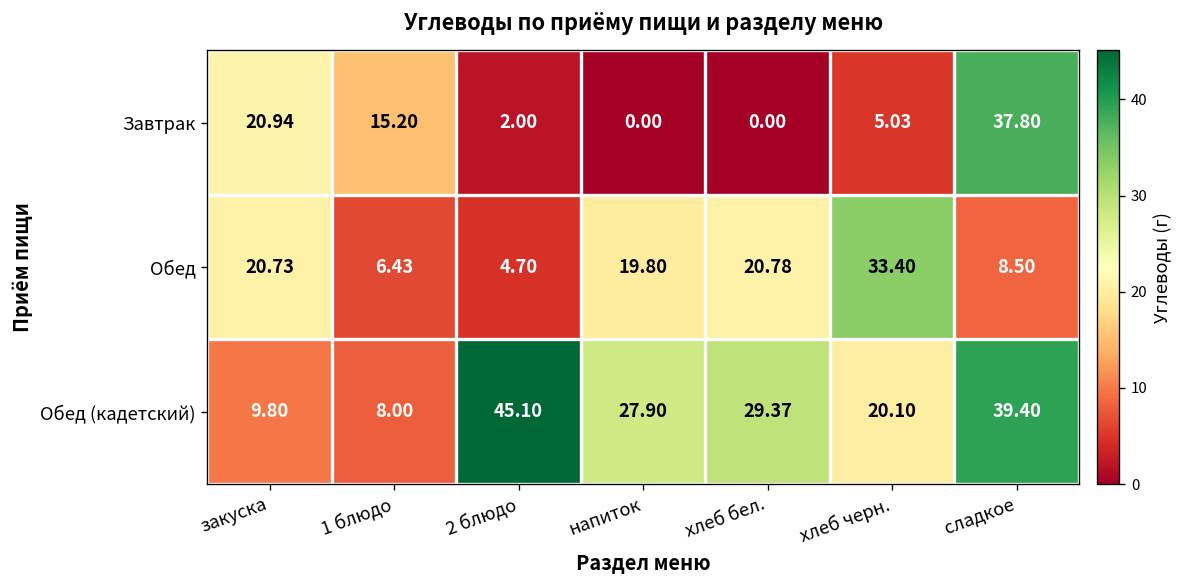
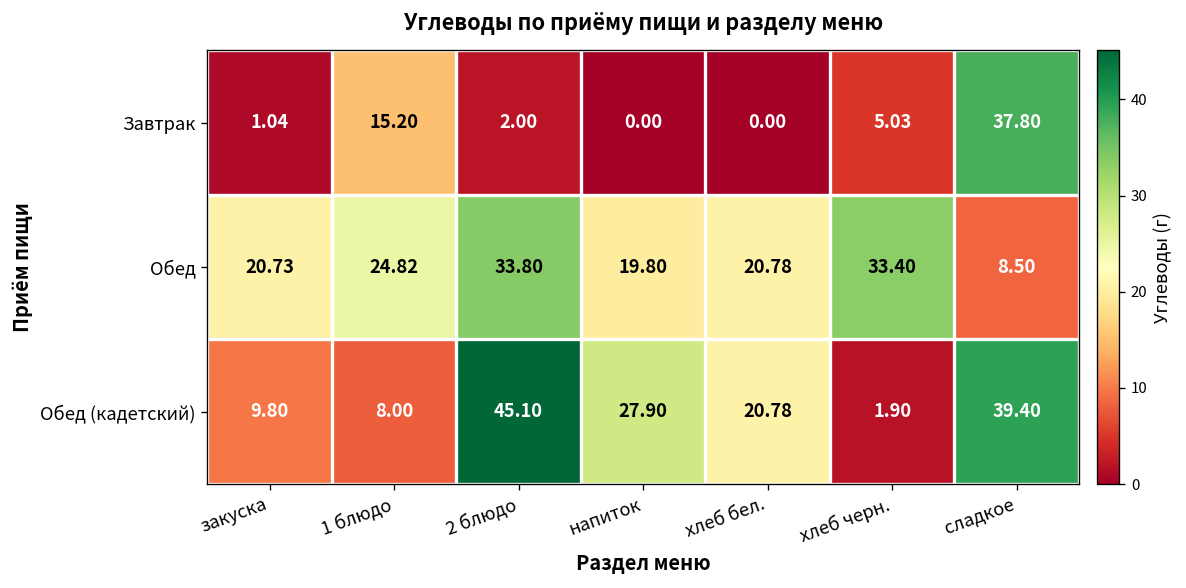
Завтрак, закуска: 20.94 -> 1.04
Обед, 1 блюдо: 6.43 -> 24.82
Обед, 2 блюдо: 4.70 -> 33.80
Обед (кадетский), хлеб бел.: 29.37 -> 20.78
Обед (кадетский), хлеб черн.: 20.10 -> 1.90
